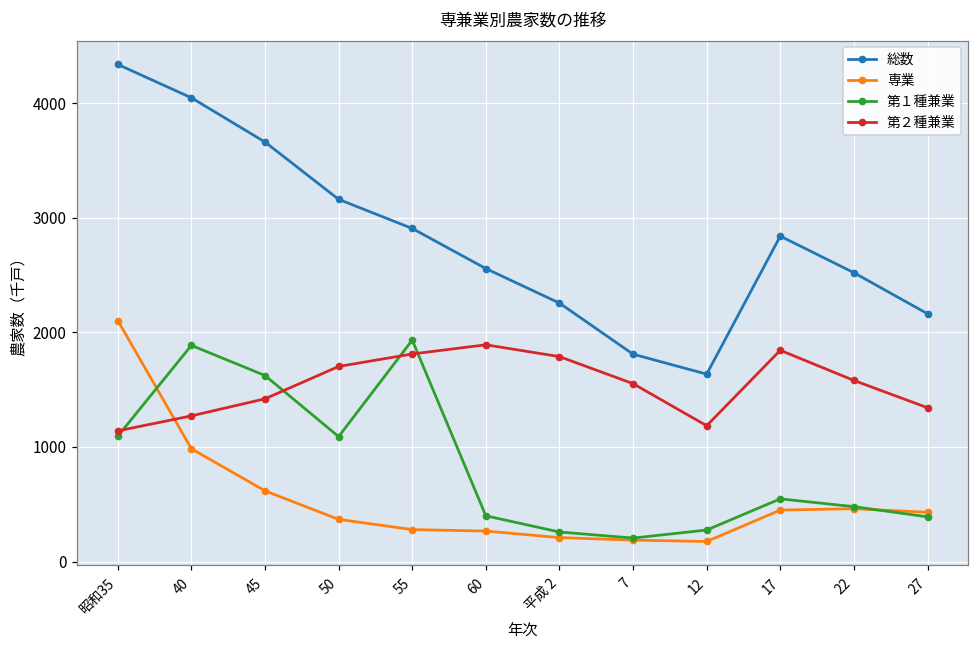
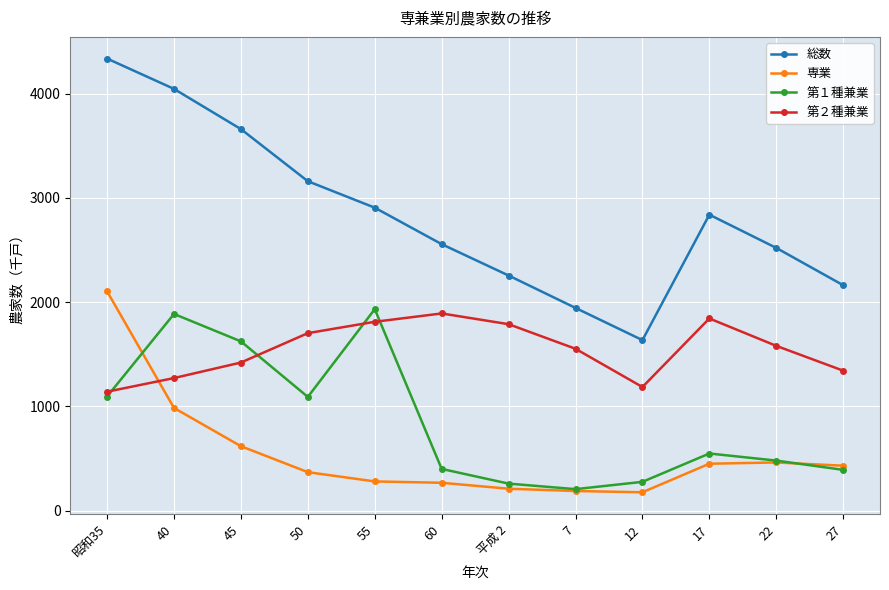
総数, 7: 1810 -> 1940
